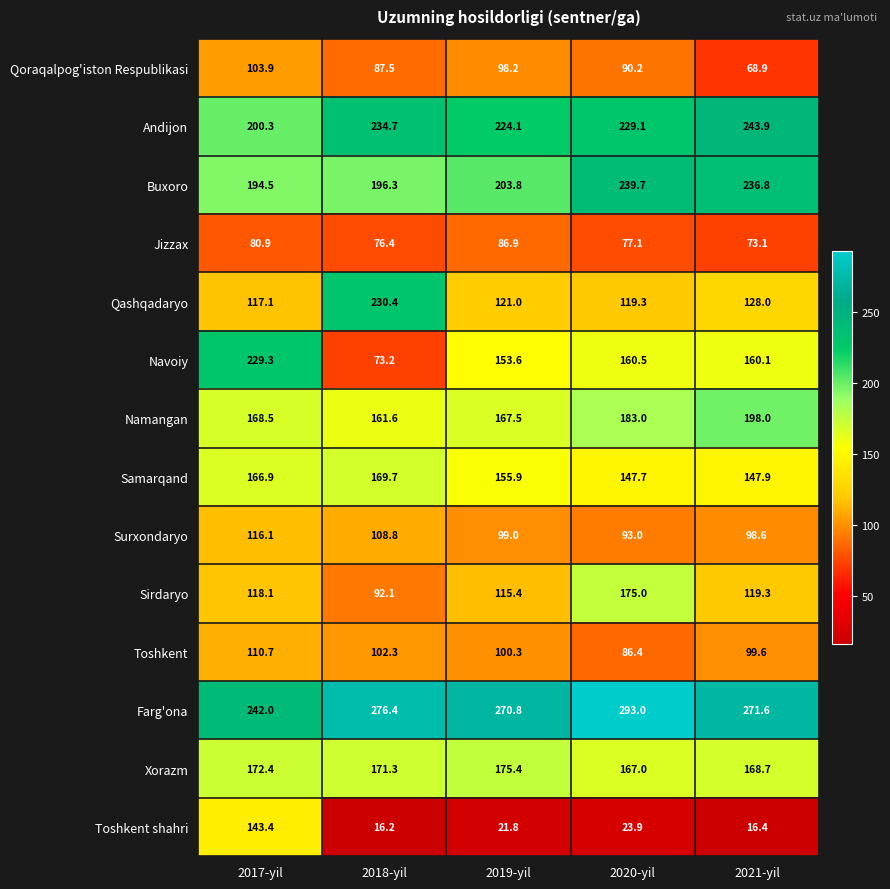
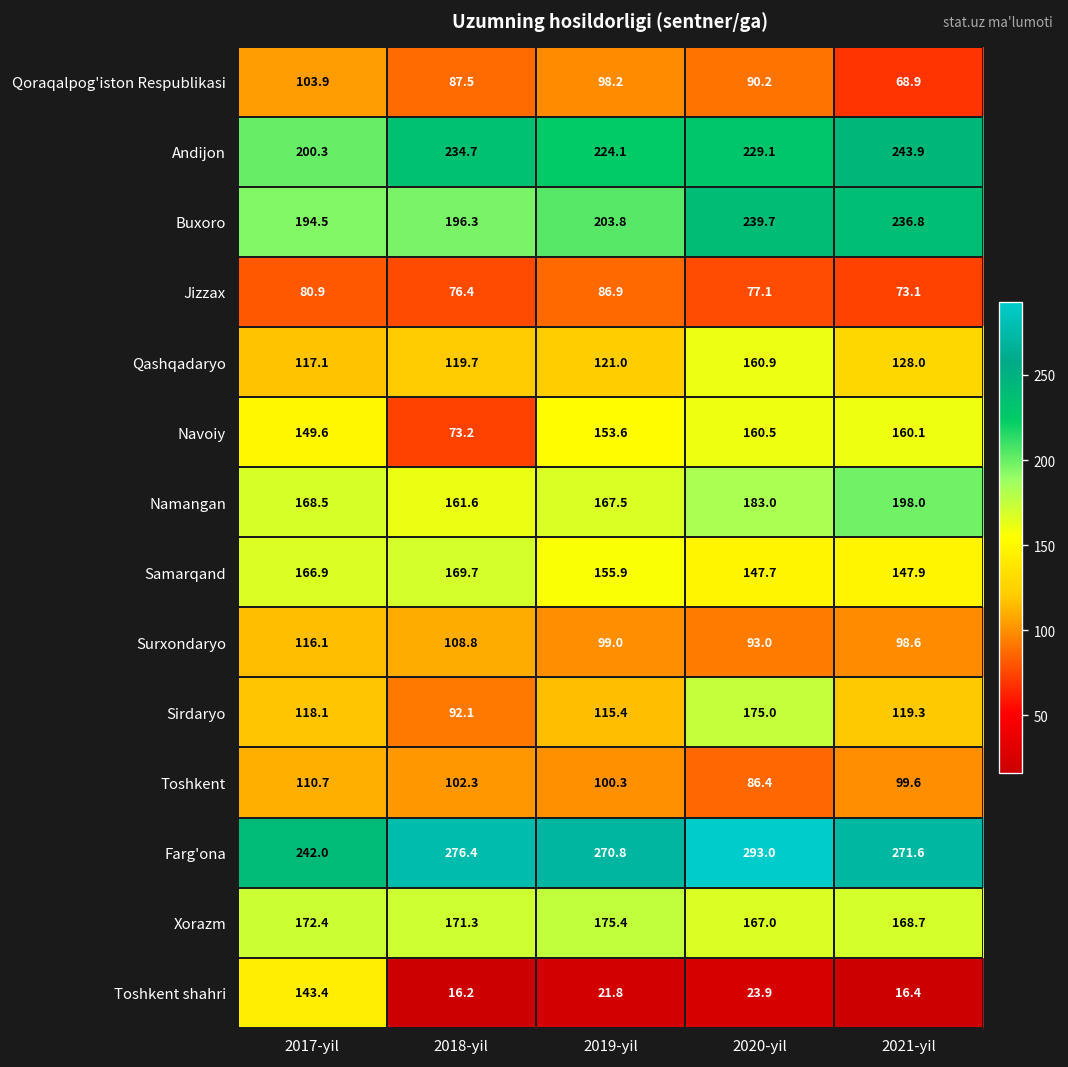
Qashqadaryo, 2018-yil: 230.4 -> 119.7
Qashqadaryo, 2020-yil: 119.3 -> 160.9
Navoiy, 2017-yil: 229.3 -> 149.6
